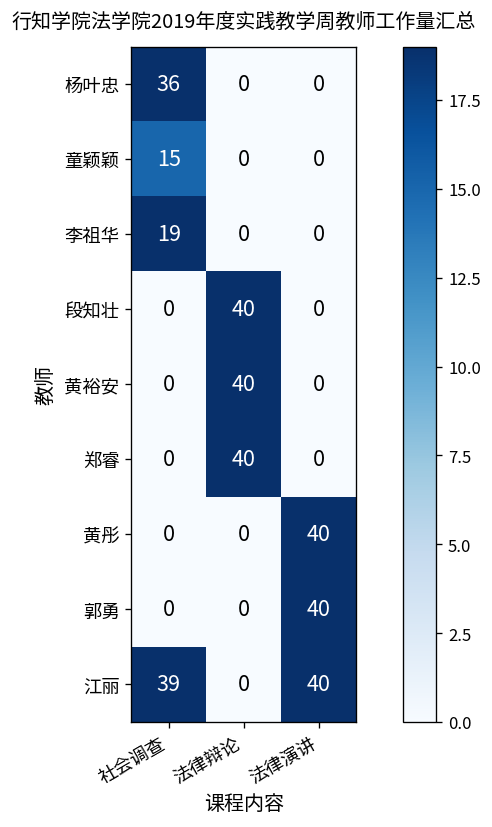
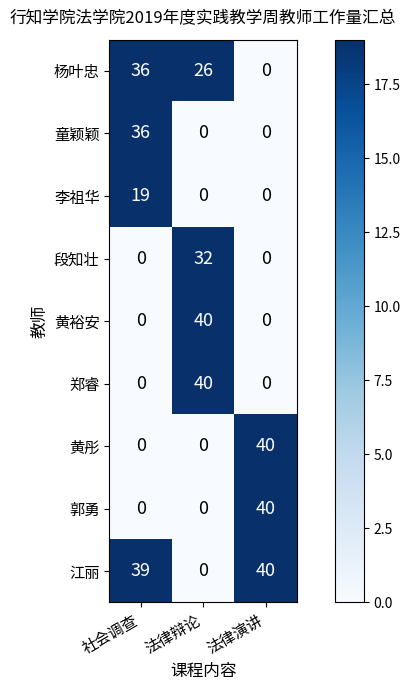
杨叶忠, 法律辩论: 0 -> 26
童颖颖, 社会调查: 15 -> 36
段知壮, 法律辩论: 40 -> 32
